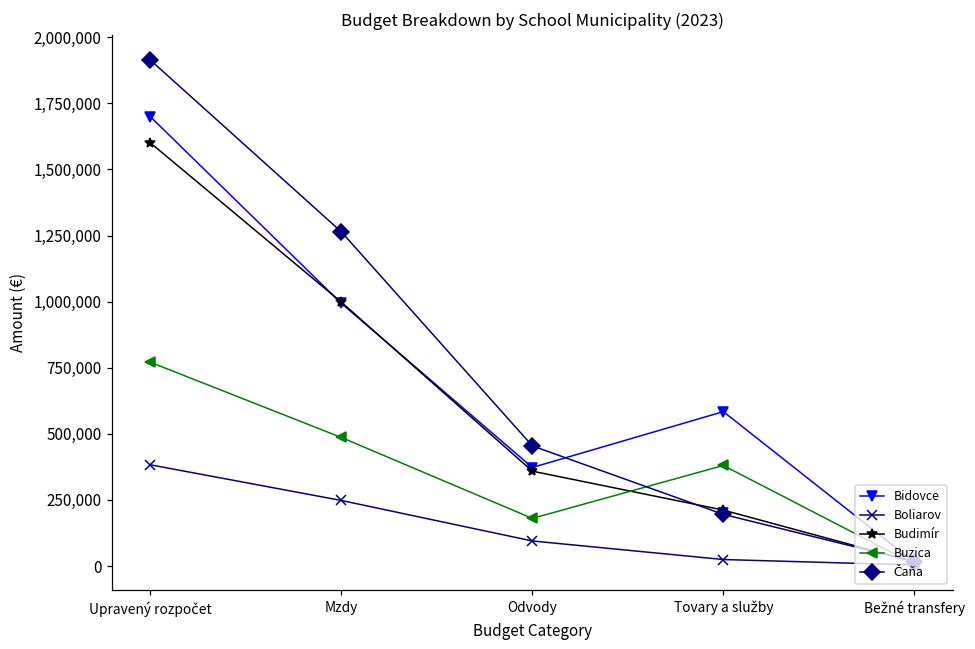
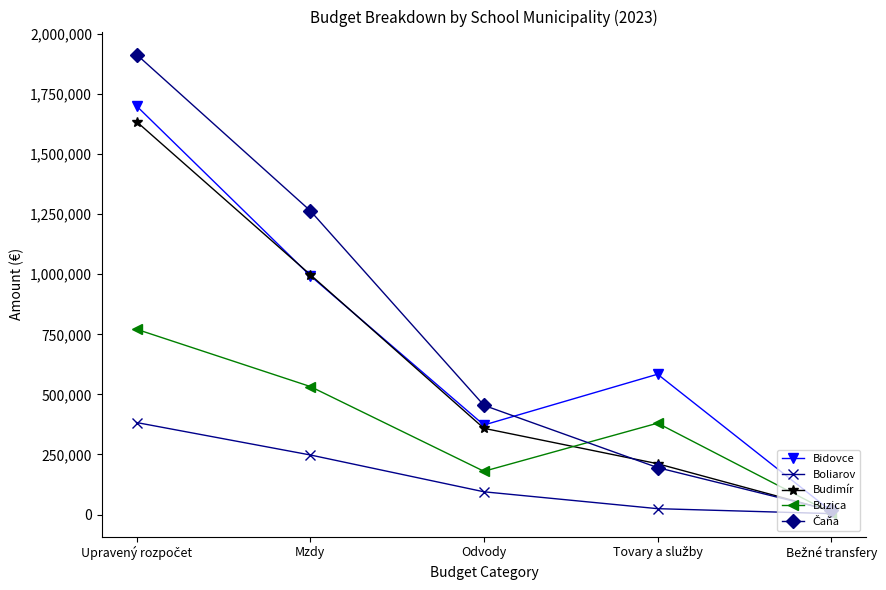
Budimír, Upravený rozpočet: 1,600,000 -> 1,630,000
Buzica, Mzdy: 490,000 -> 530,000
